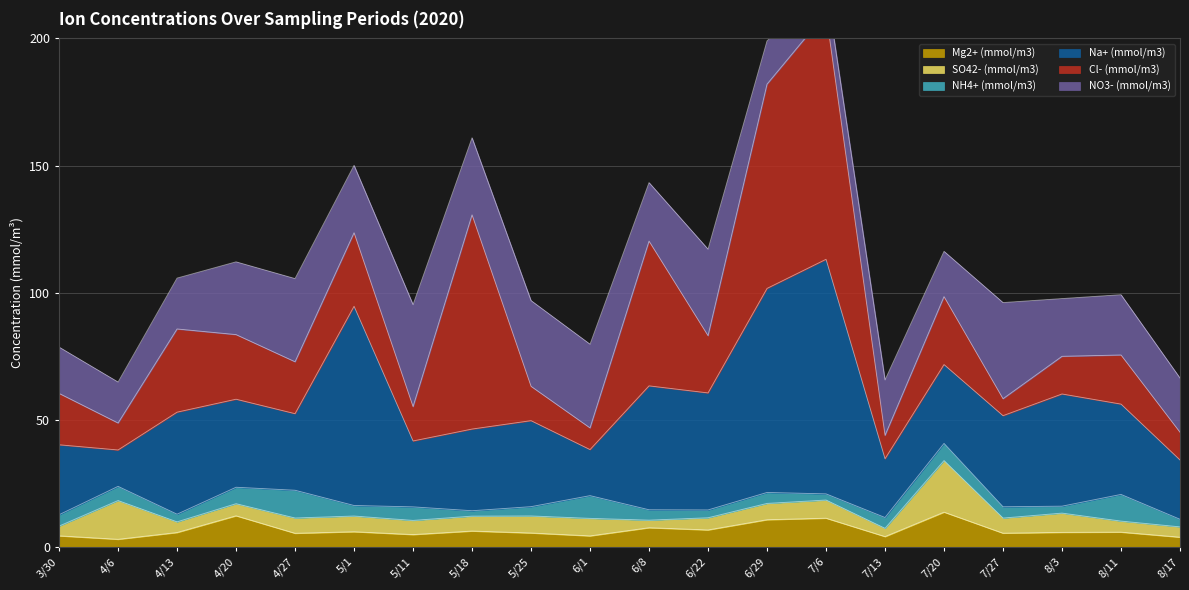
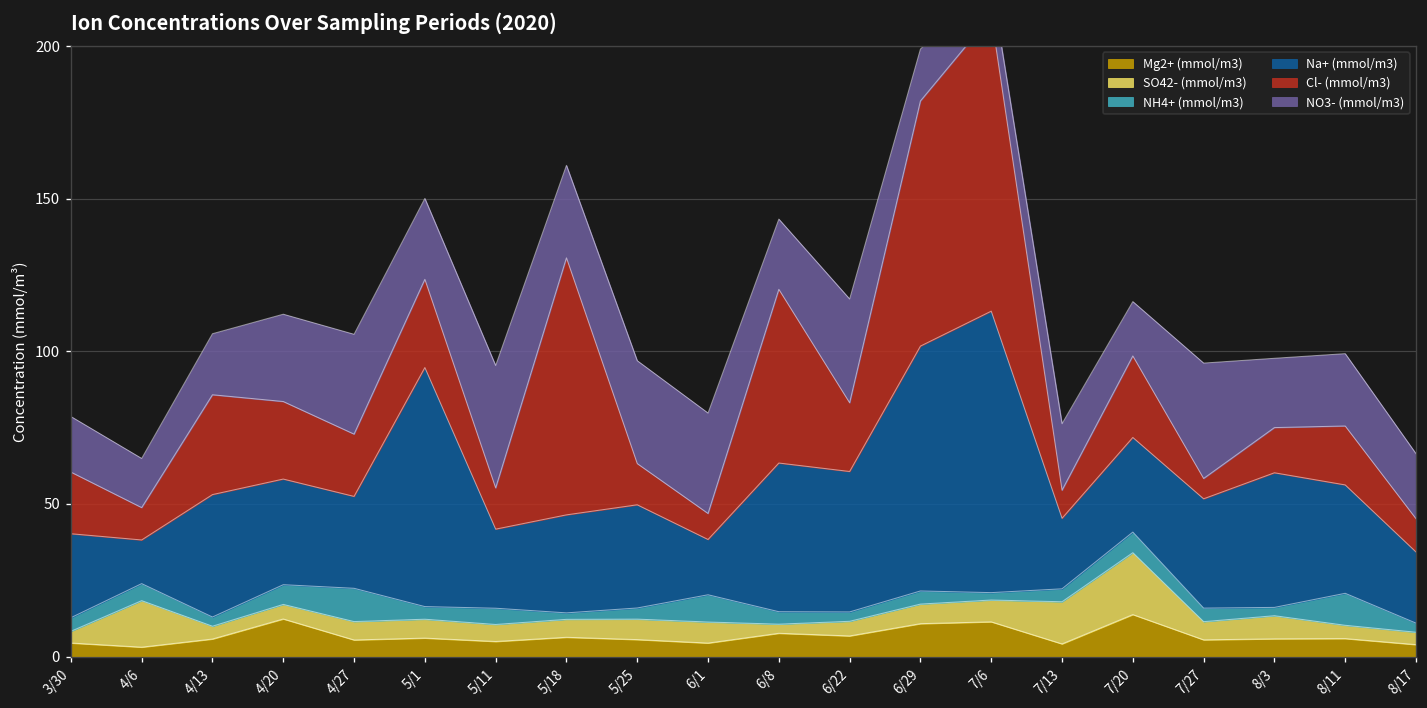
SO42- (mmol/m3), 7/13: 3 -> 14
